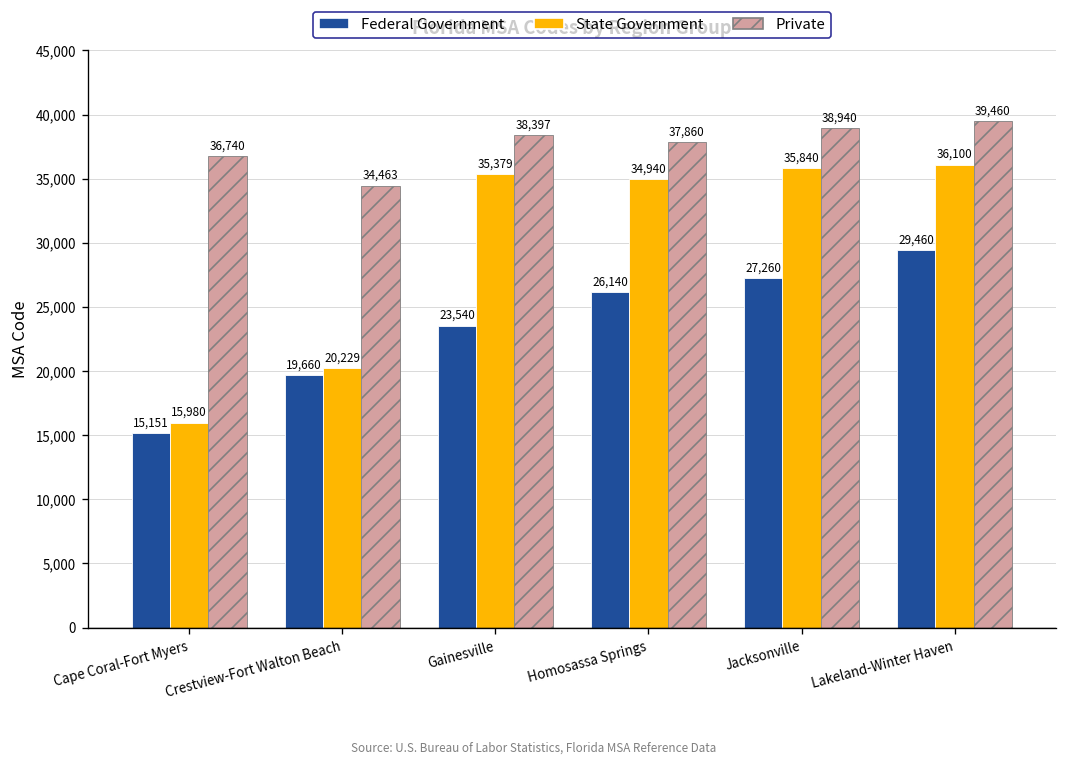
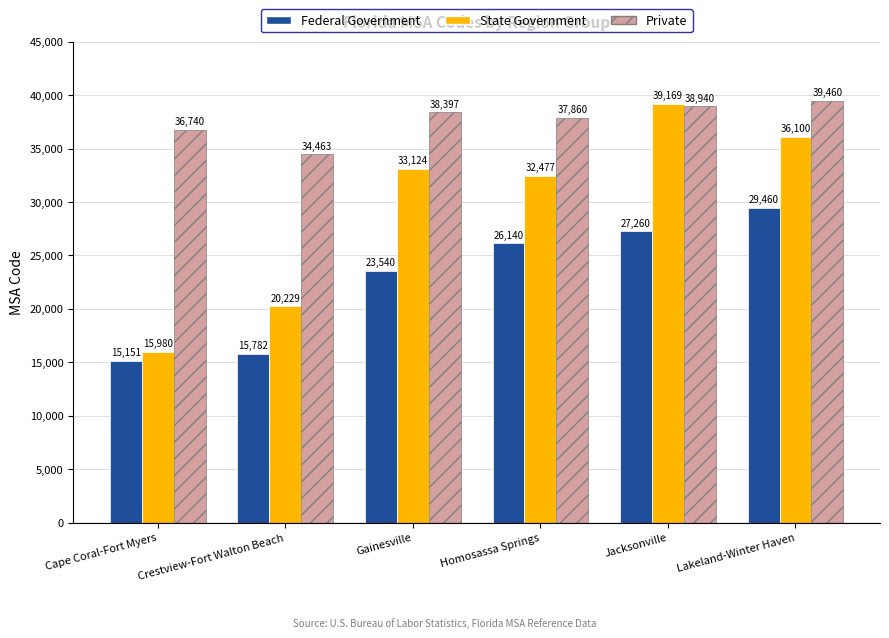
Federal Government, Crestview-Fort Walton Beach: 19,660 -> 15,782
State Government, Gainesville: 35,379 -> 33,124
State Government, Homosassa Springs: 34,940 -> 32,477
State Government, Jacksonville: 35,840 -> 39,169
